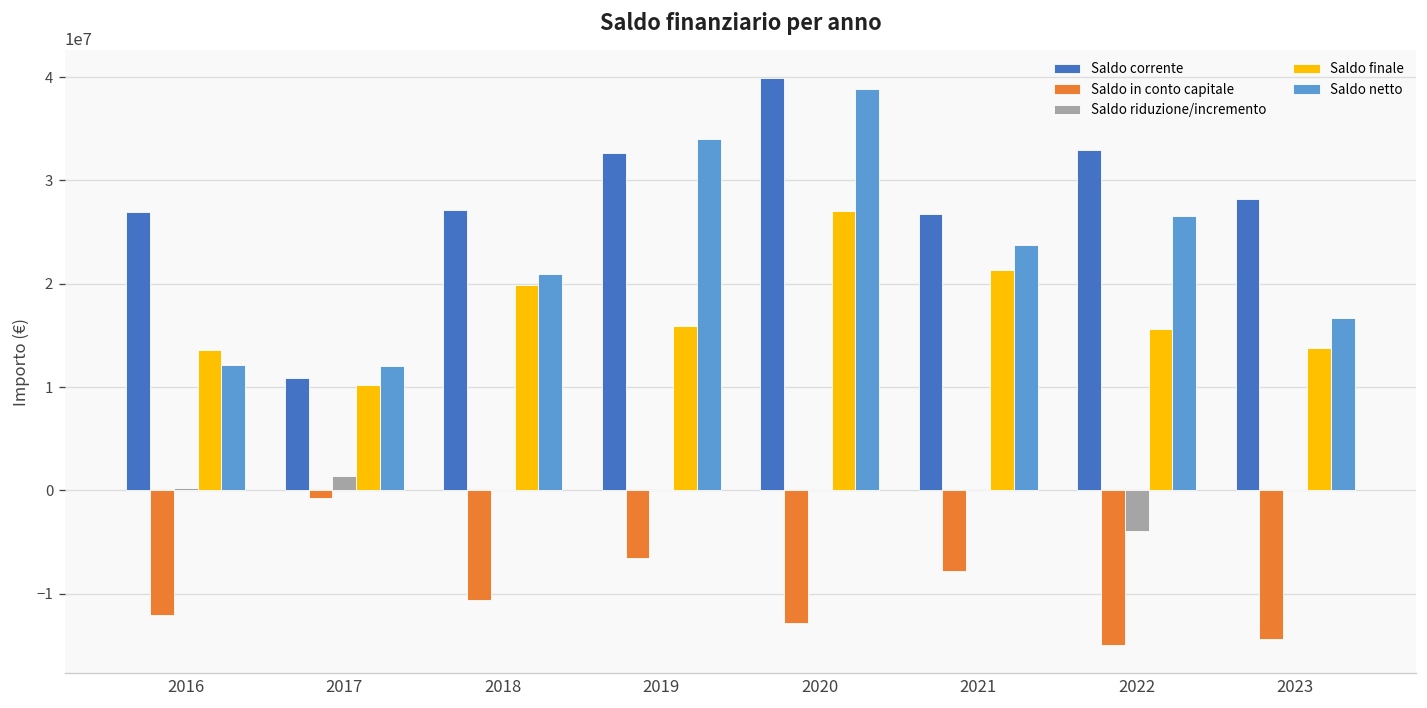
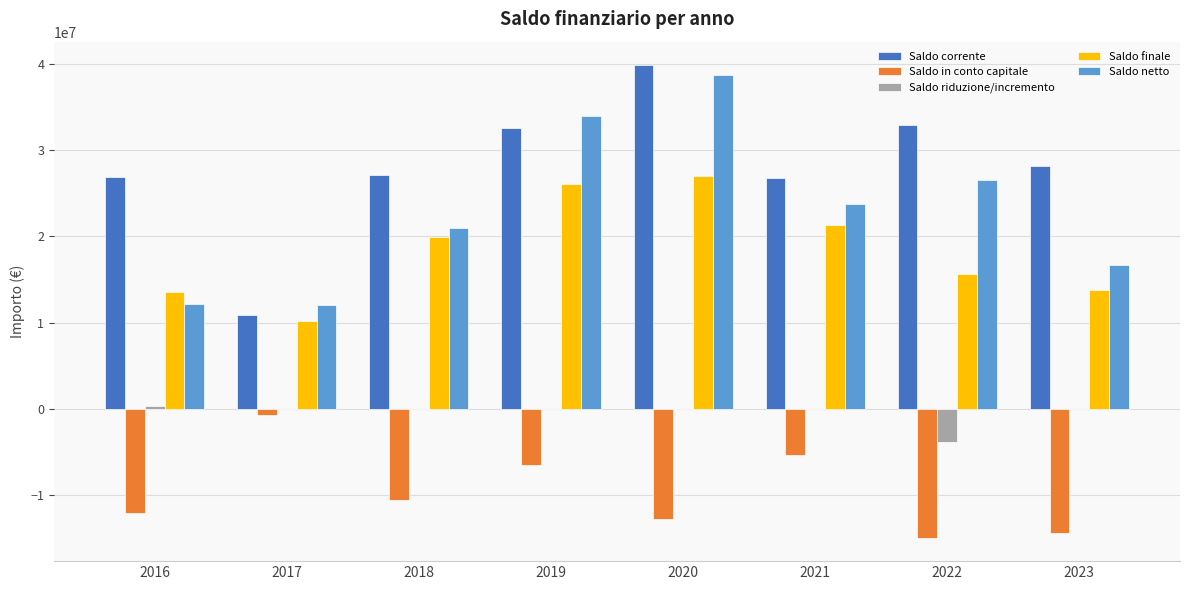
Saldo riduzione/incremento, 2017: 1000000 -> 0
Saldo finale, 2019: 16000000 -> 26000000
Saldo in conto capitale, 2021: -8000000 -> -5000000
